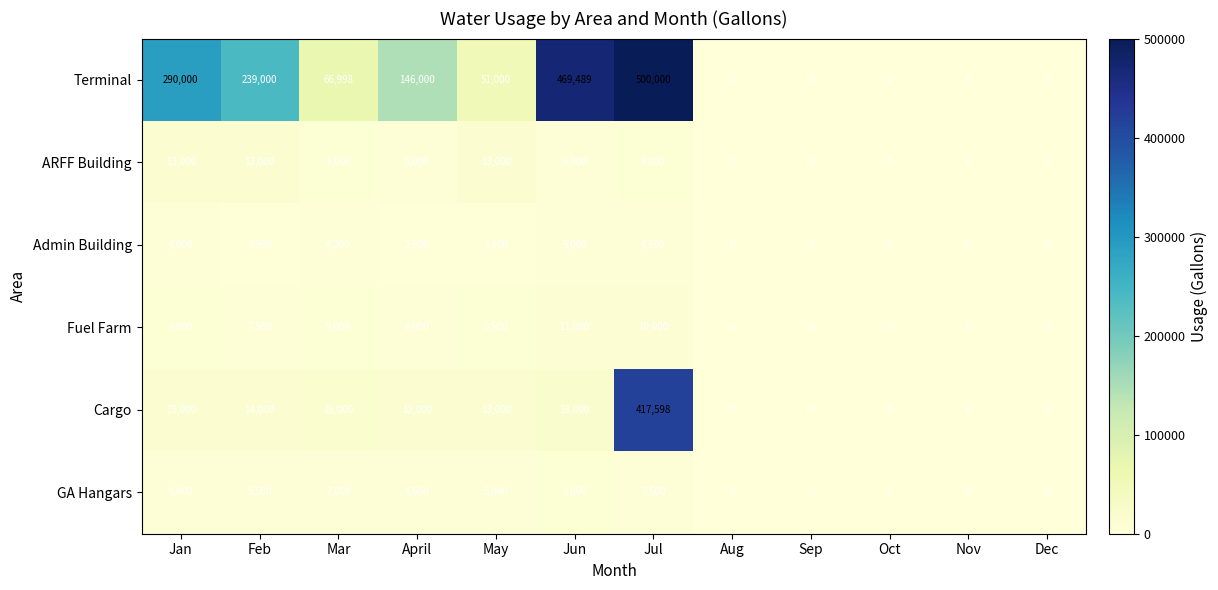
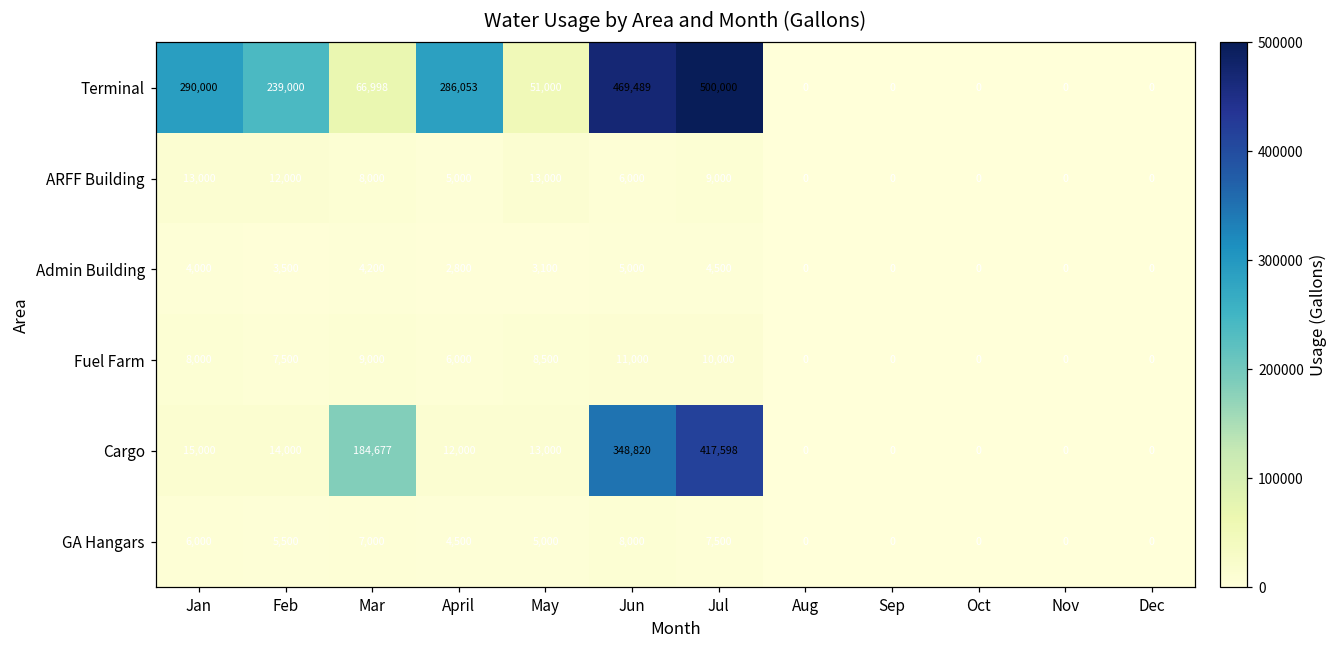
Terminal, April: 146,000 -> 286,053
Cargo, Mar: 16,000 -> 184,677
Cargo, Jun: 18,000 -> 348,820
